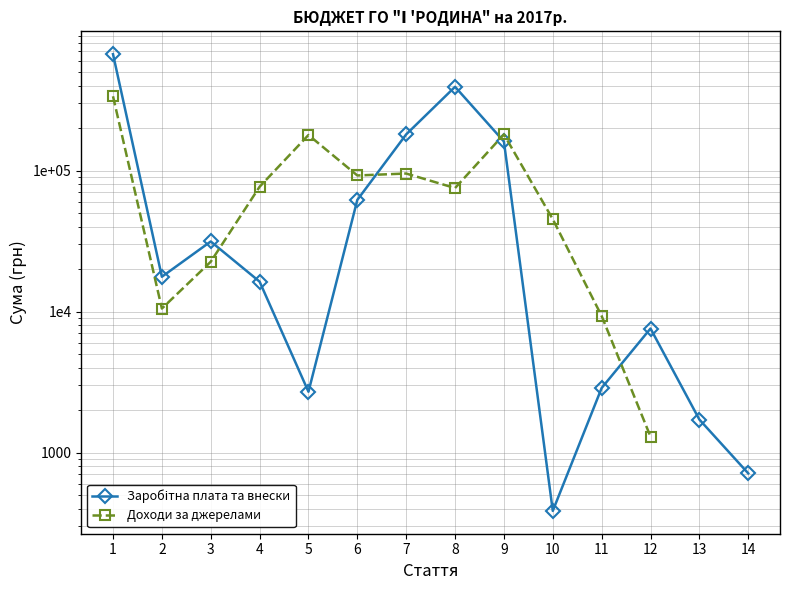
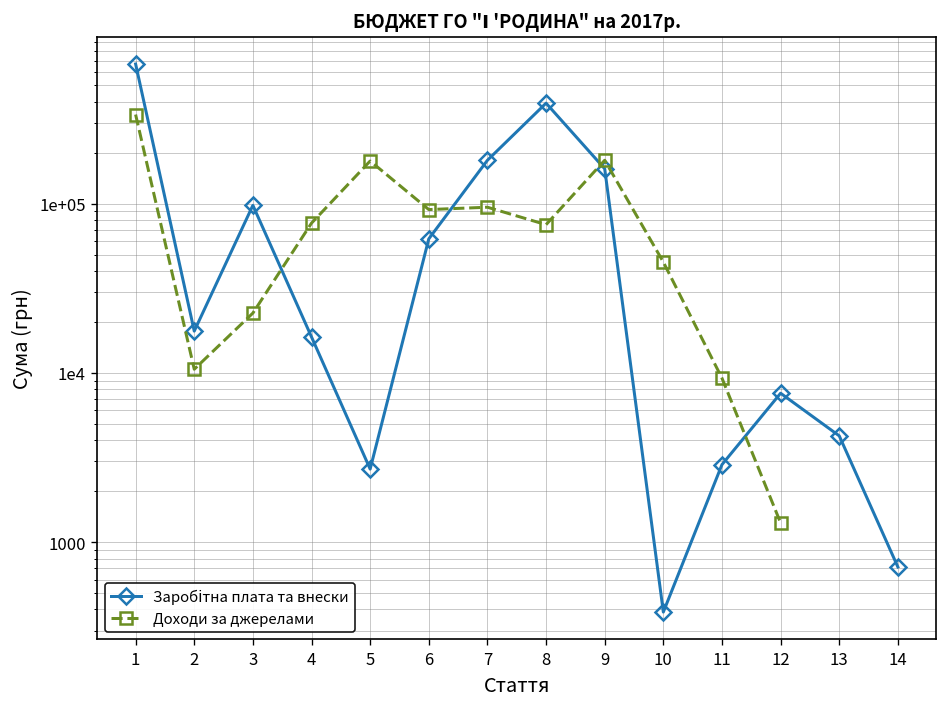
Заробітна плата та внески, 3: 31000 -> 100000
Заробітна плата та внески, 13: 1700 -> 4200
